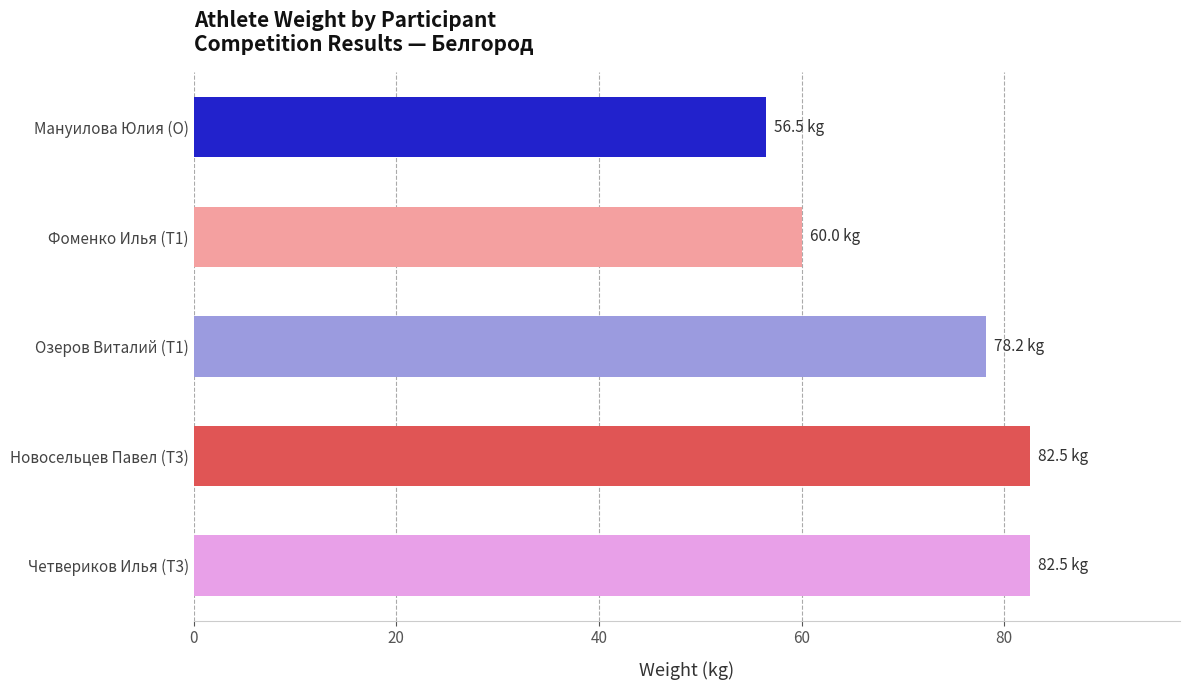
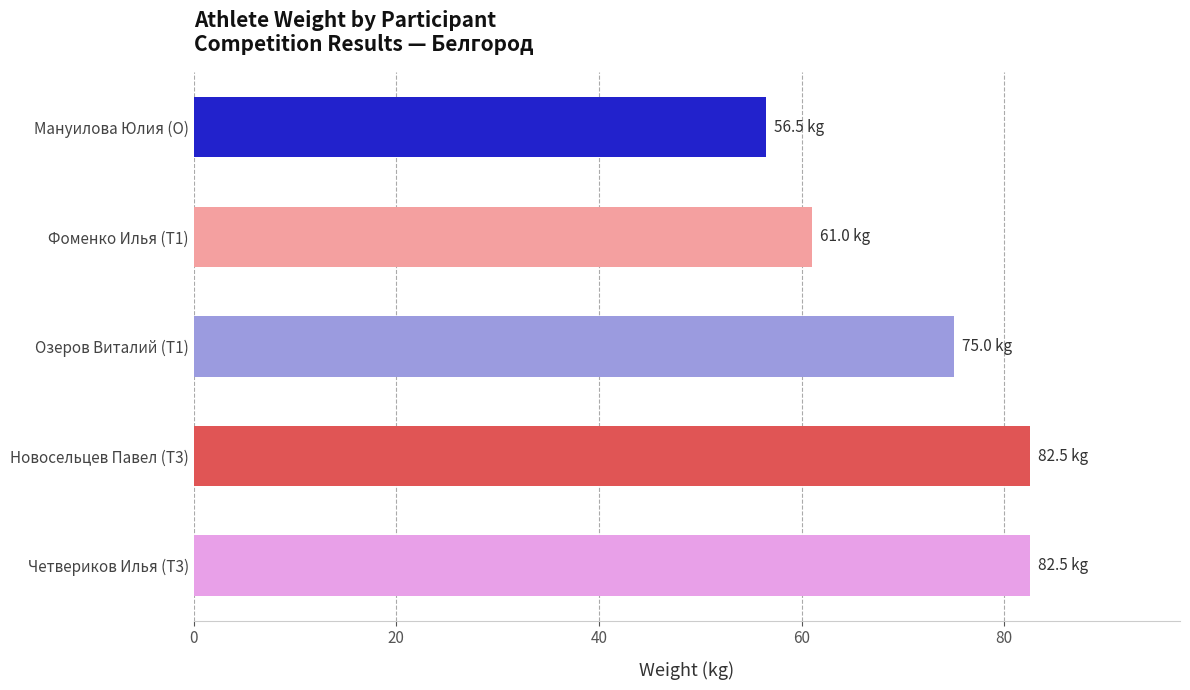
Фоменко Илья (T1): 60.0 -> 61.0
Озеров Виталий (T1): 78.2 -> 75.0
